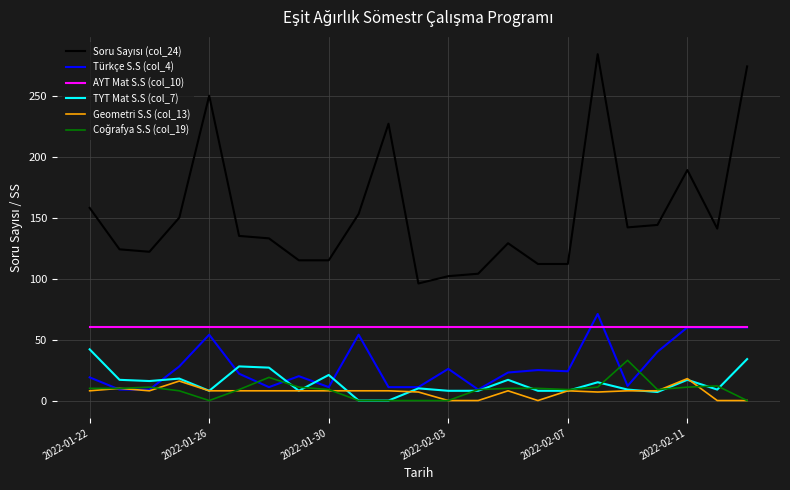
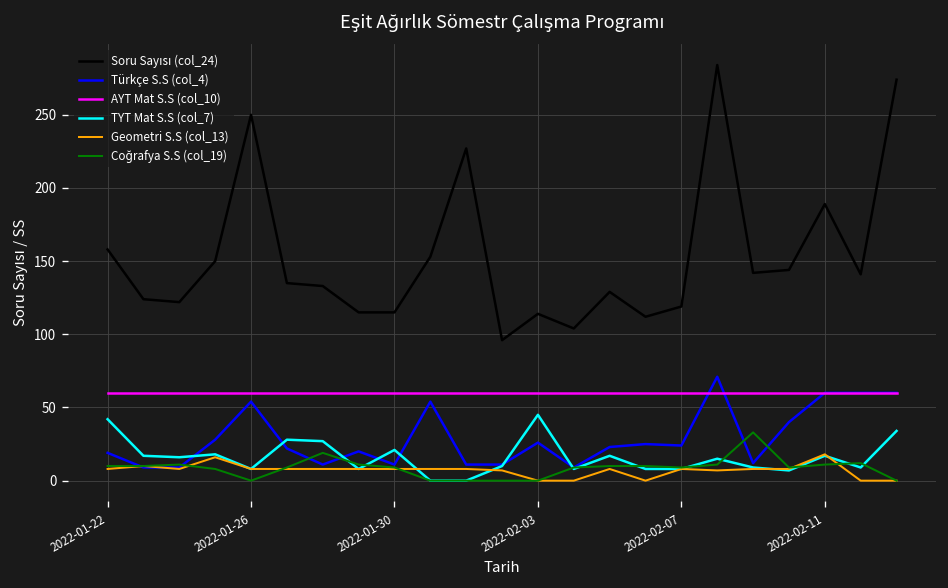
Soru Sayısı (col_24), 2022-02-03: 102 -> 114
TYT Mat S.S (col_7), 2022-02-03: 8 -> 45
Soru Sayısı (col_24), 2022-02-07: 112 -> 119
